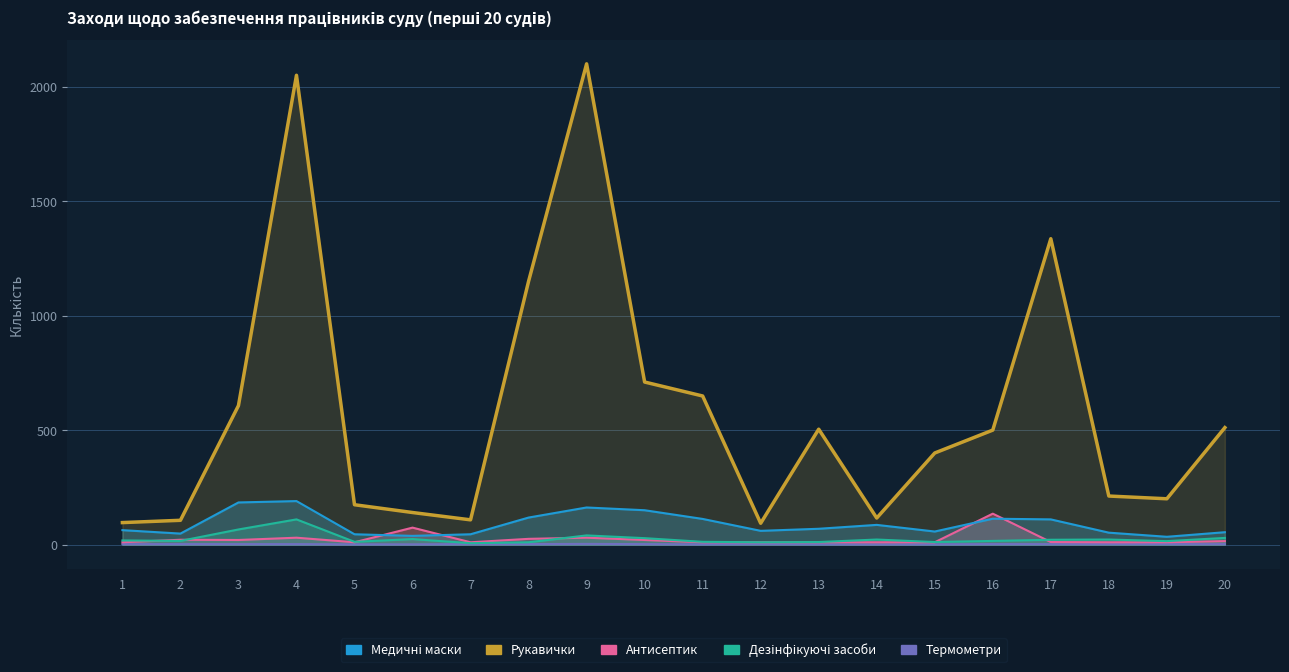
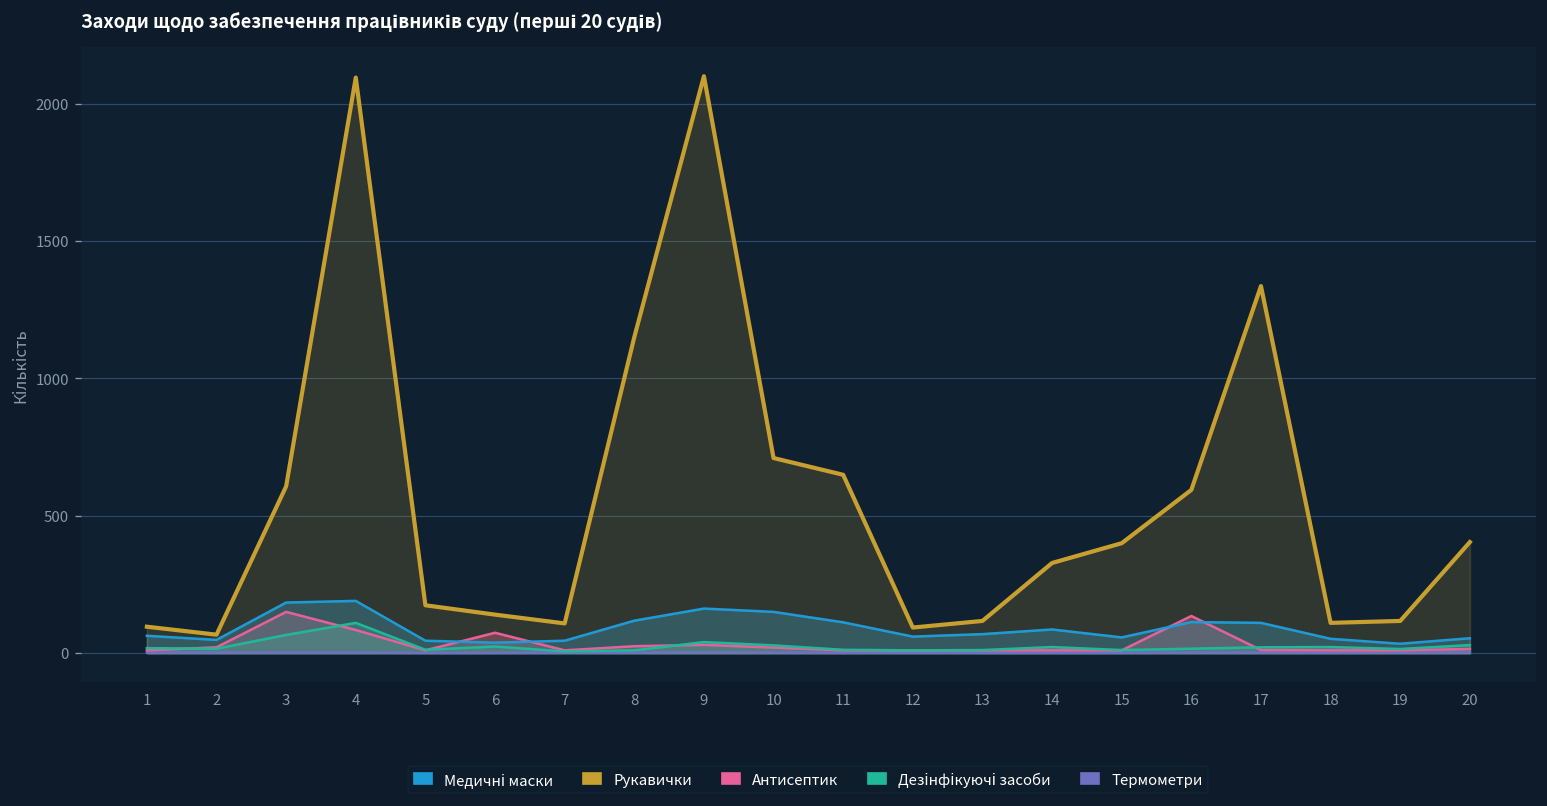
Рукавички, 2: 110 -> 70
Антисептик, 3: 20 -> 150
Антисептик, 4: 30 -> 80
Рукавички, 4: 2050 -> 2100
Рукавички, 13: 500 -> 120
Рукавички, 14: 120 -> 330
Рукавички, 16: 500 -> 590
Рукавички, 18: 210 -> 110
Рукавички, 19: 200 -> 120
Рукавички, 20: 510 -> 400
